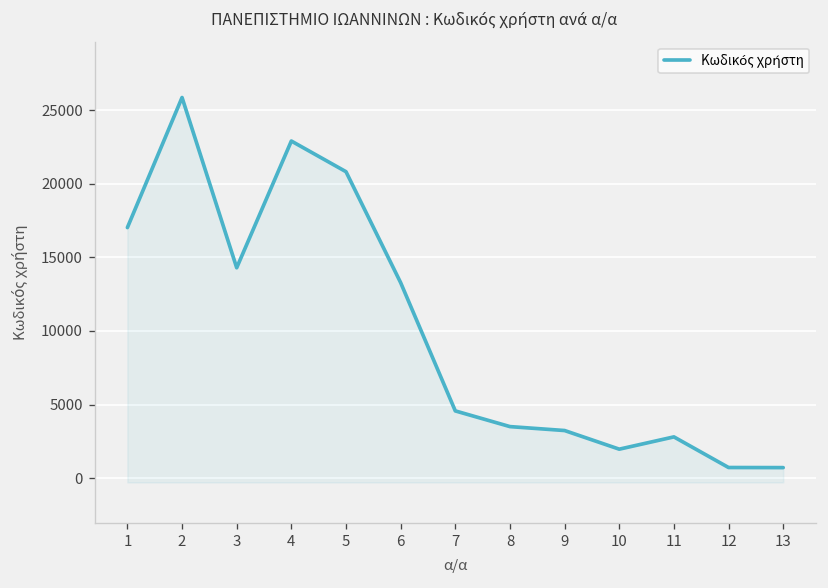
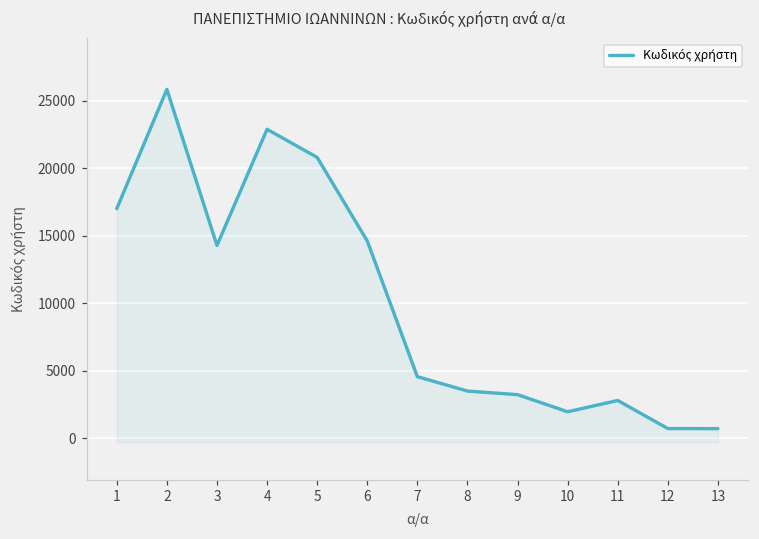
6: 13300 -> 14600
